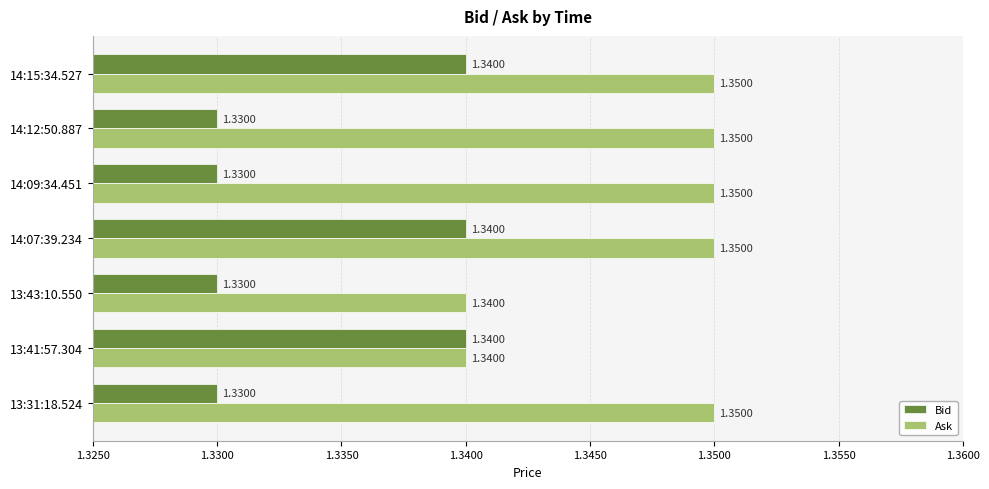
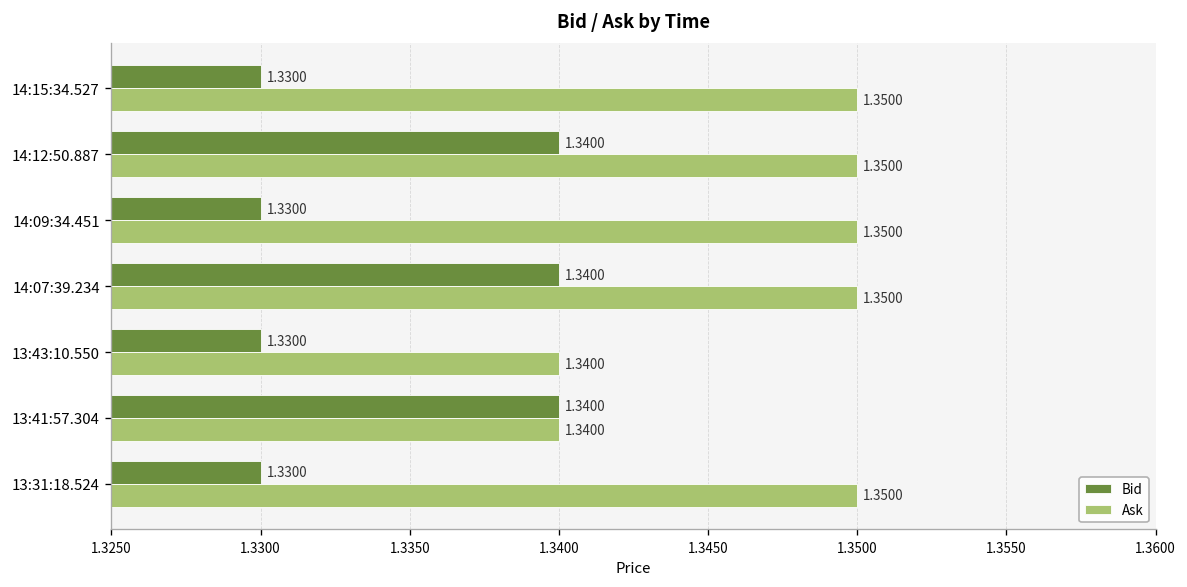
Bid, 14:15:34.527: 1.3400 -> 1.3300
Bid, 14:12:50.887: 1.3300 -> 1.3400
